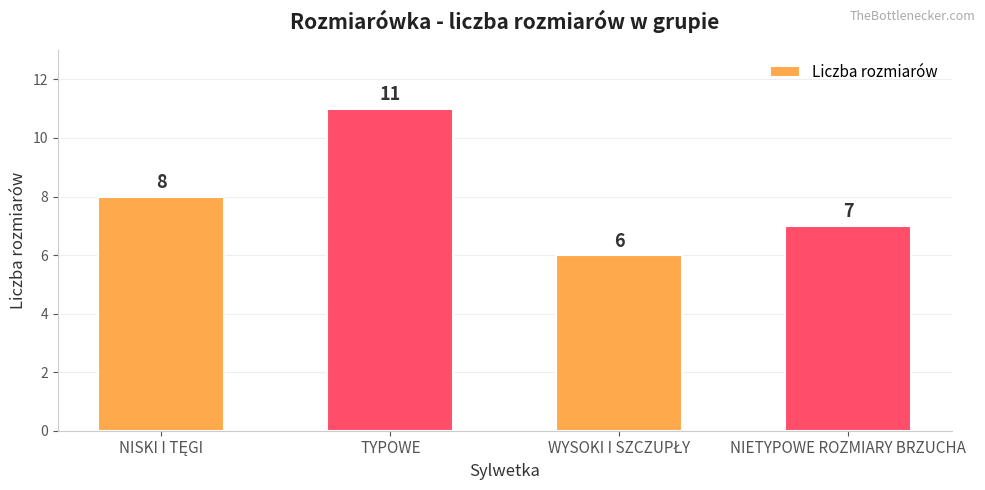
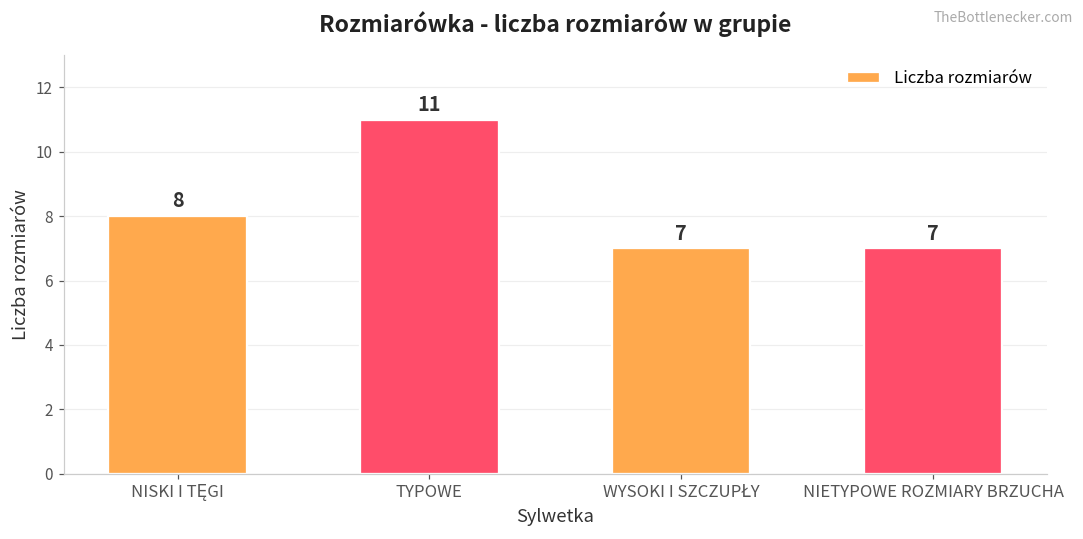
WYSOKI I SZCZUPŁY: 6 -> 7
